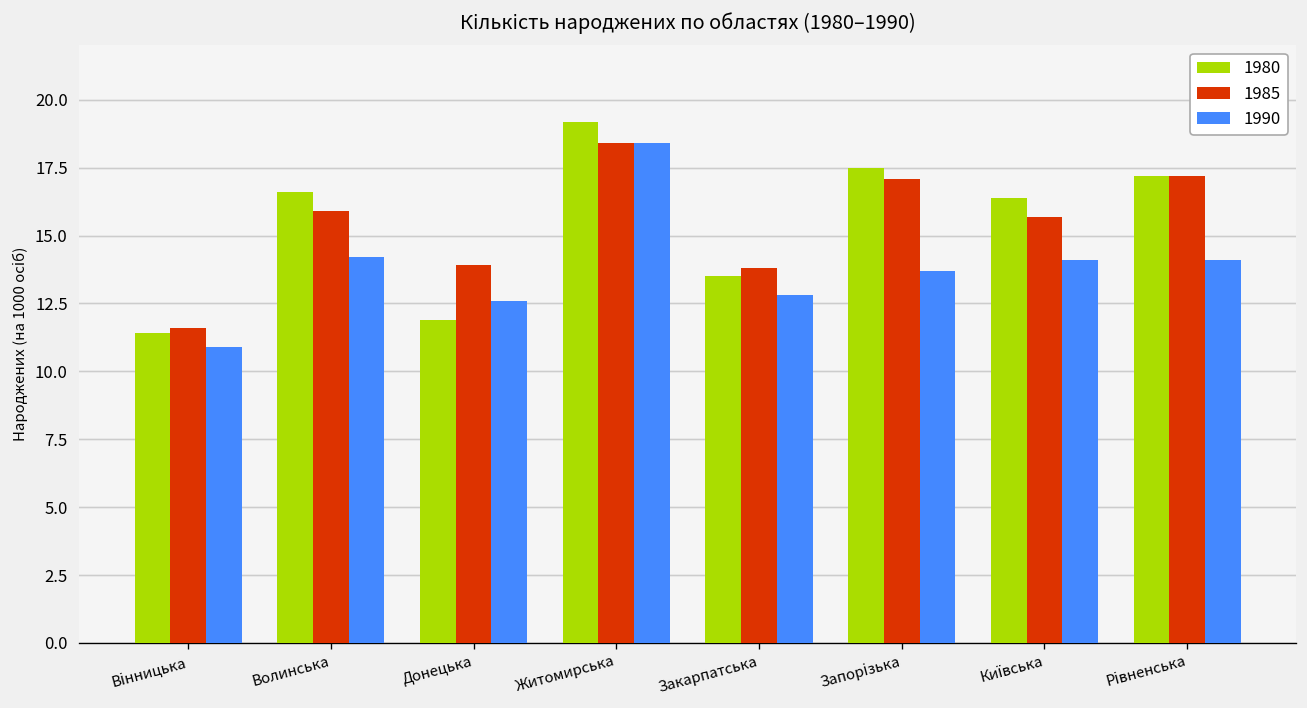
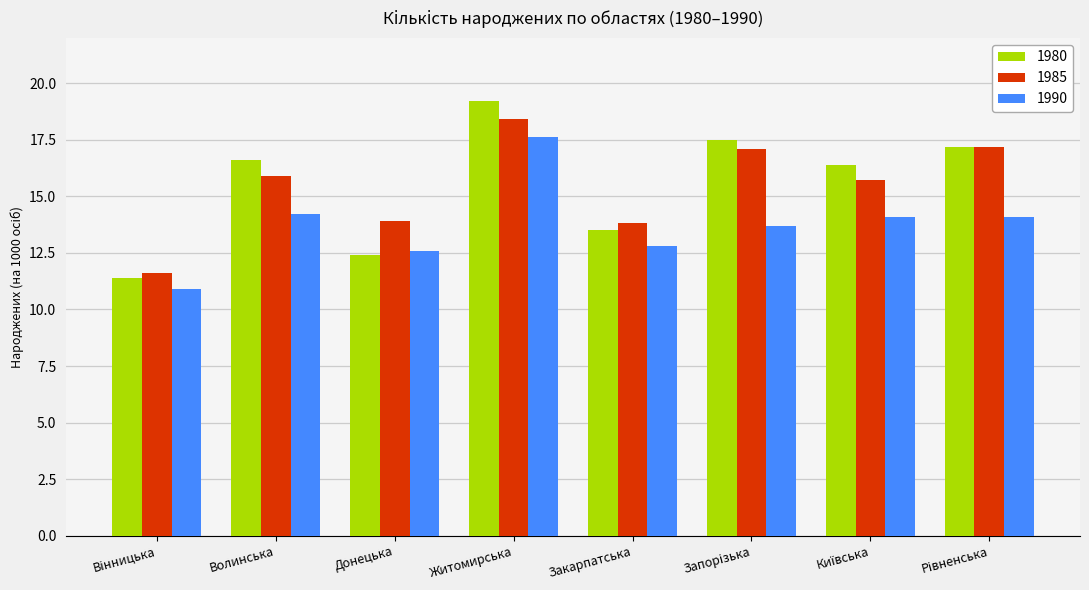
1980, Донецька: 11.9 -> 12.4
1990, Житомирська: 18.4 -> 17.6
